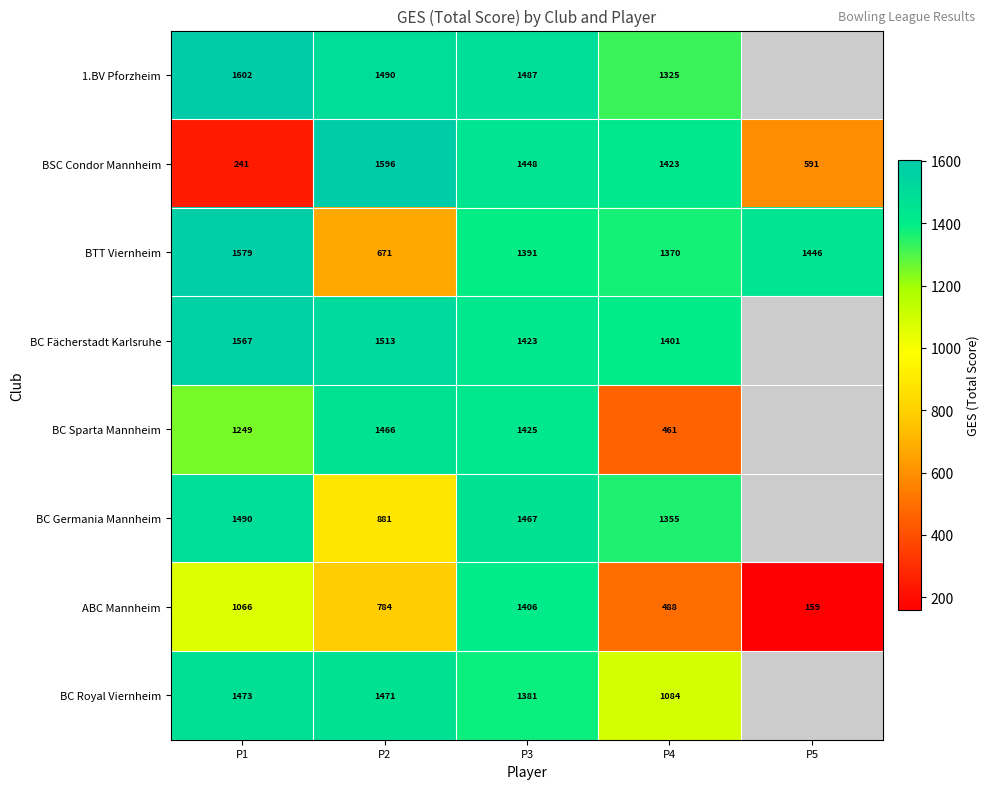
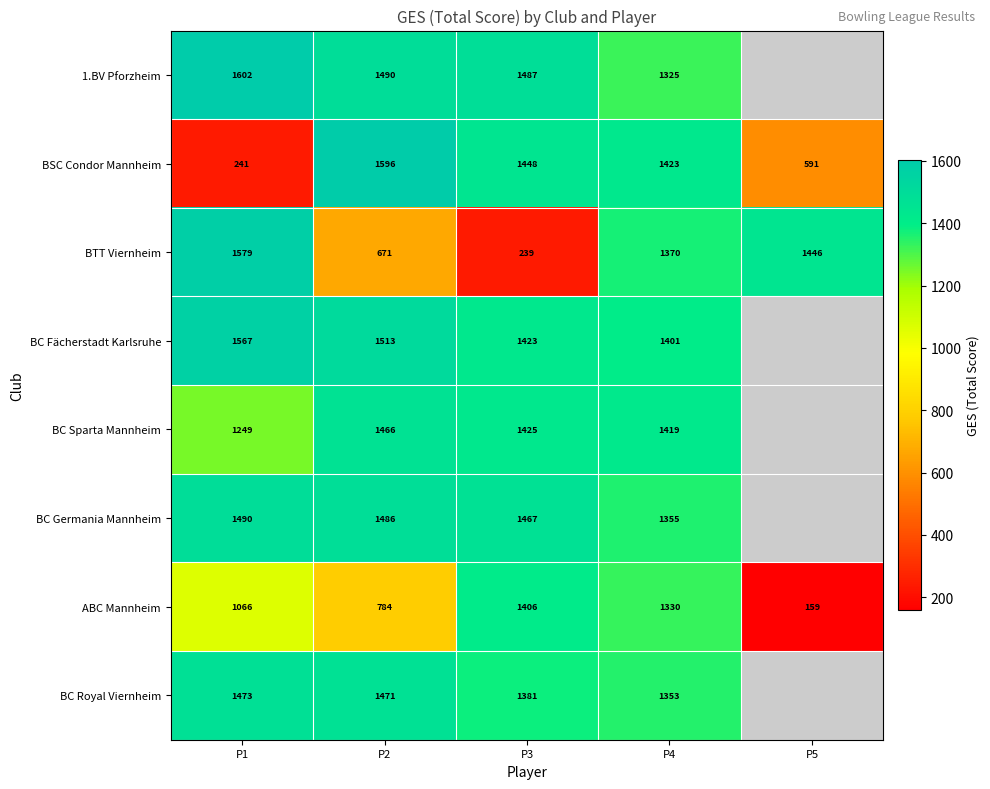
BTT Viernheim, P3: 1391 -> 239
BC Sparta Mannheim, P4: 461 -> 1419
BC Germania Mannheim, P2: 881 -> 1486
ABC Mannheim, P4: 488 -> 1330
BC Royal Viernheim, P4: 1084 -> 1353
